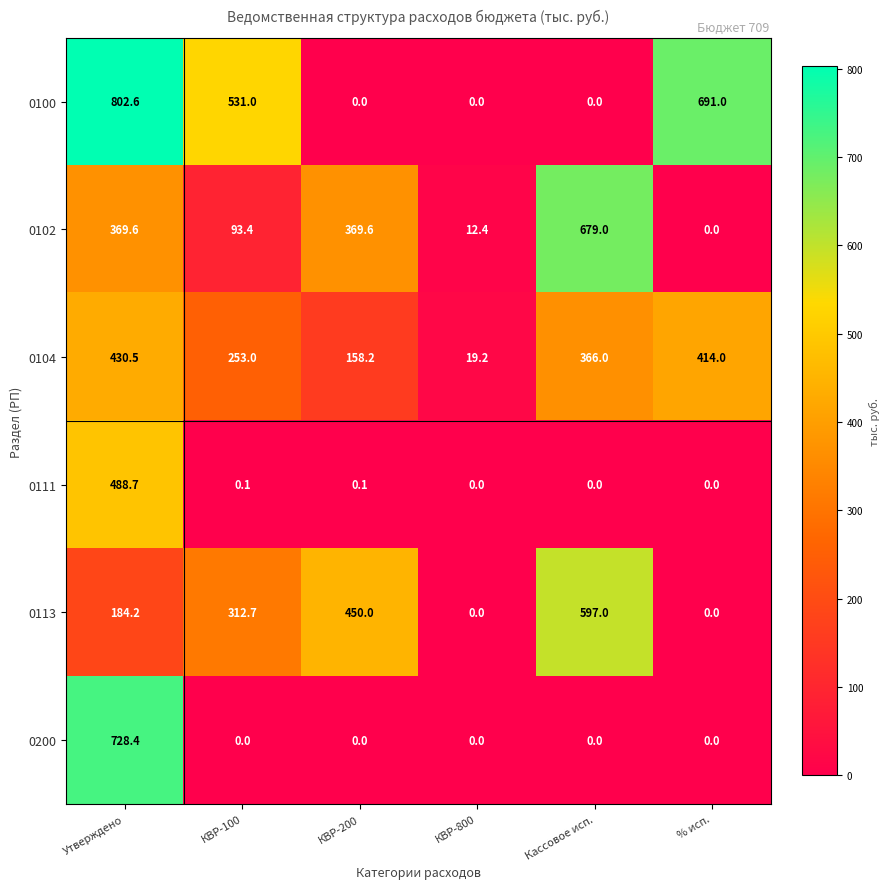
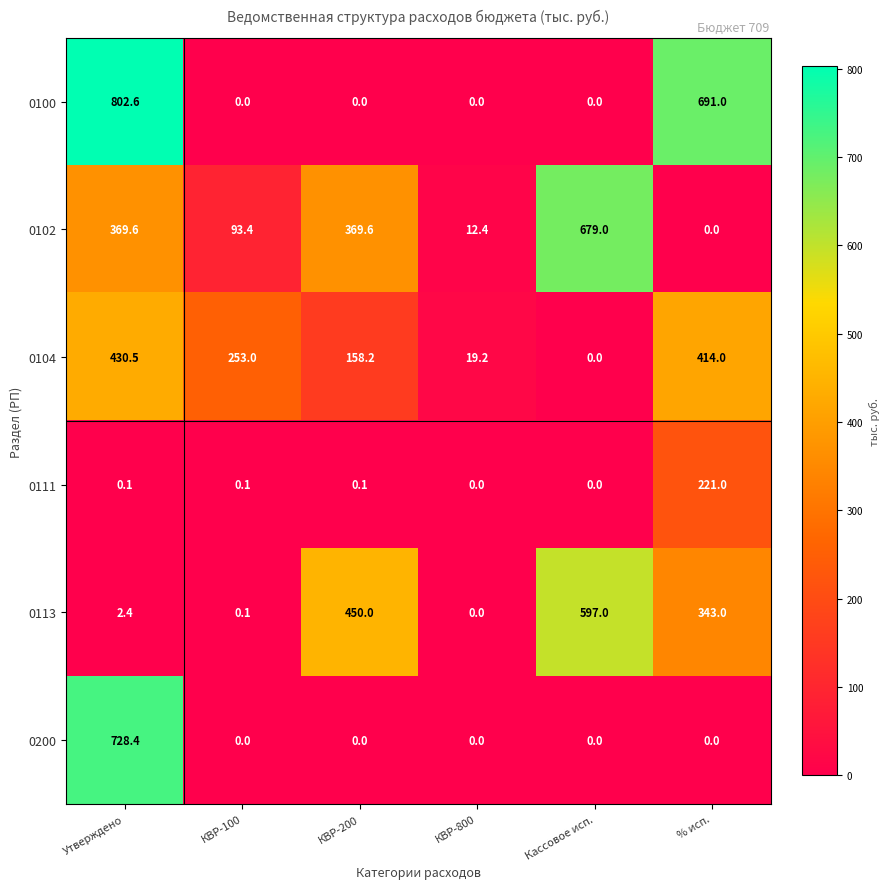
0100, КВР-100: 531.0 -> 0.0
0104, Кассовое исп.: 366.0 -> 0.0
0111, Утверждено: 488.7 -> 0.1
0111, % исп.: 0.0 -> 221.0
0113, Утверждено: 184.2 -> 2.4
0113, КВР-100: 312.7 -> 0.1
0113, % исп.: 0.0 -> 343.0
